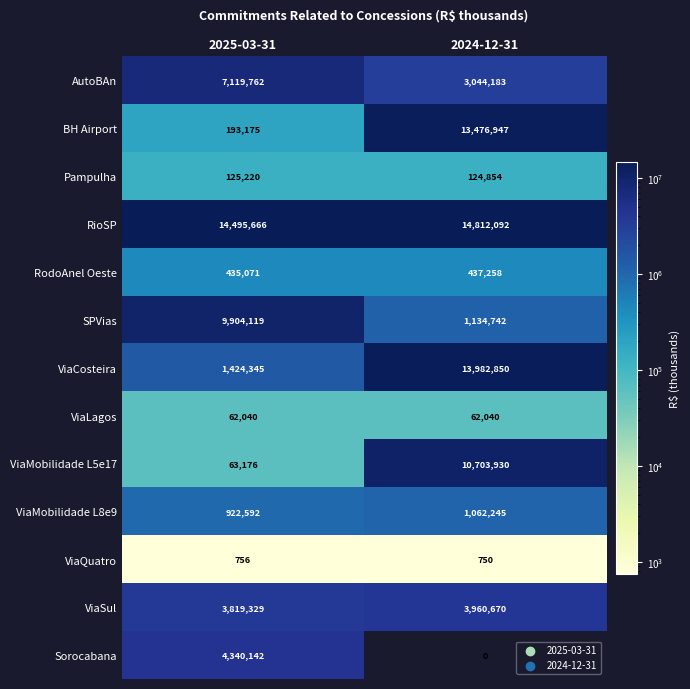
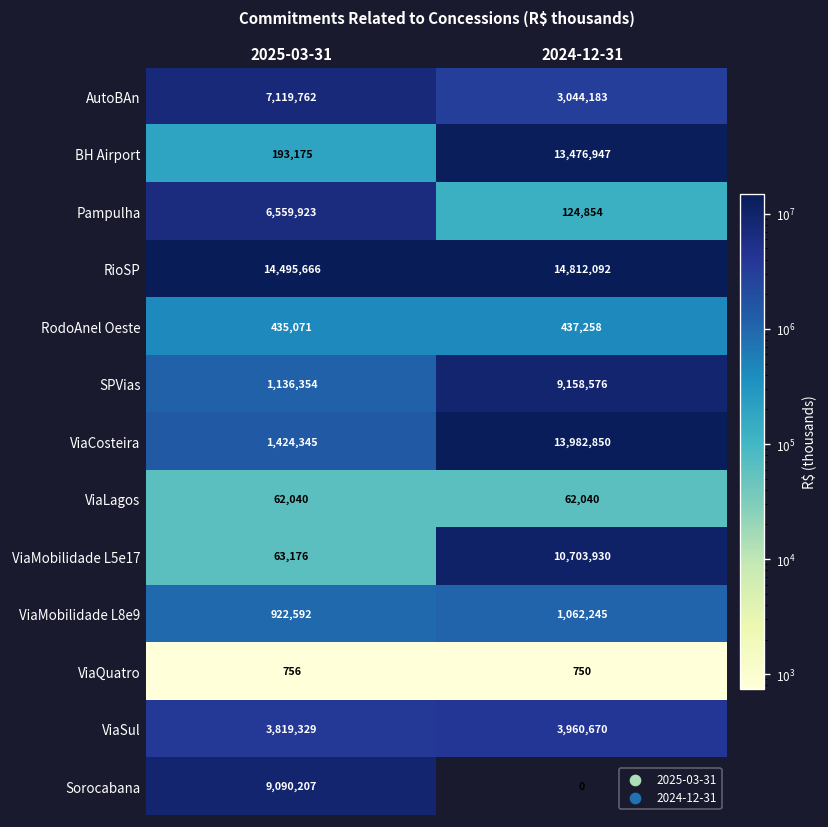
Pampulha, 2025-03-31: 125,220 -> 6,559,923
SPVias, 2025-03-31: 9,904,119 -> 1,136,354
SPVias, 2024-12-31: 1,134,742 -> 9,158,576
Sorocabana, 2025-03-31: 4,340,142 -> 9,090,207
